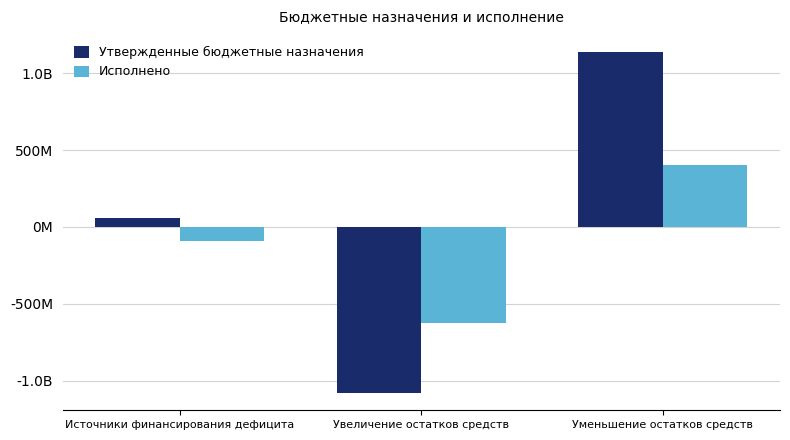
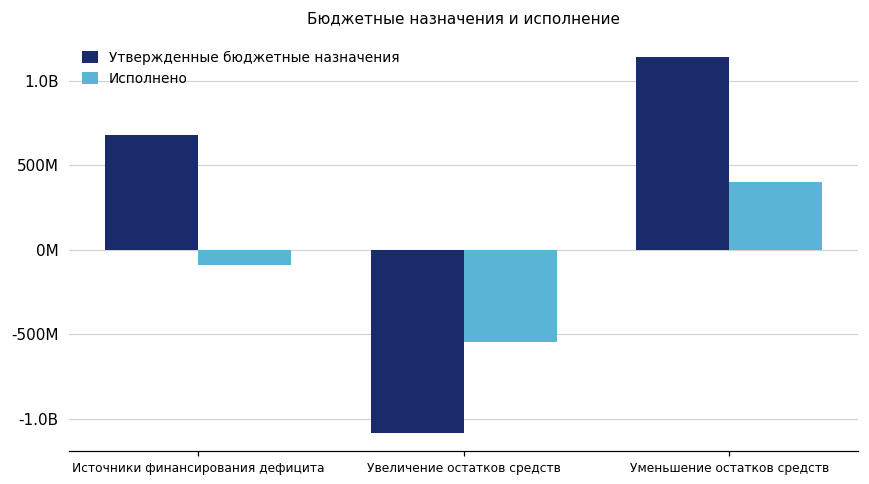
Утвержденные бюджетные назначения, Источники финансирования дефицита: 60000000 -> 670000000
Исполнено, Увеличение остатков средств: -630000000 -> -550000000
